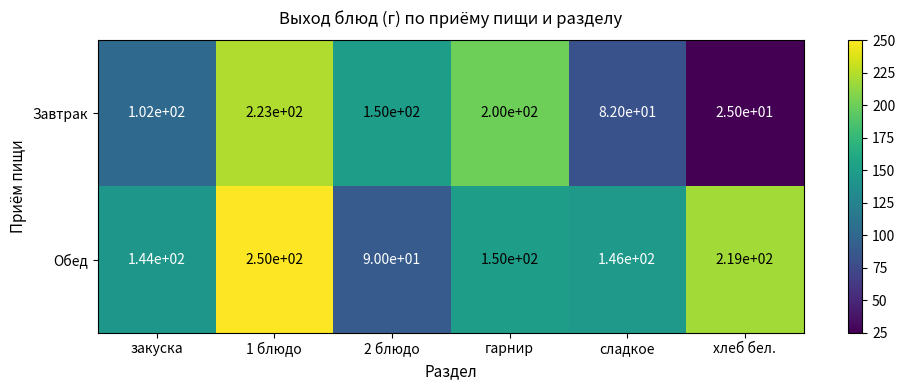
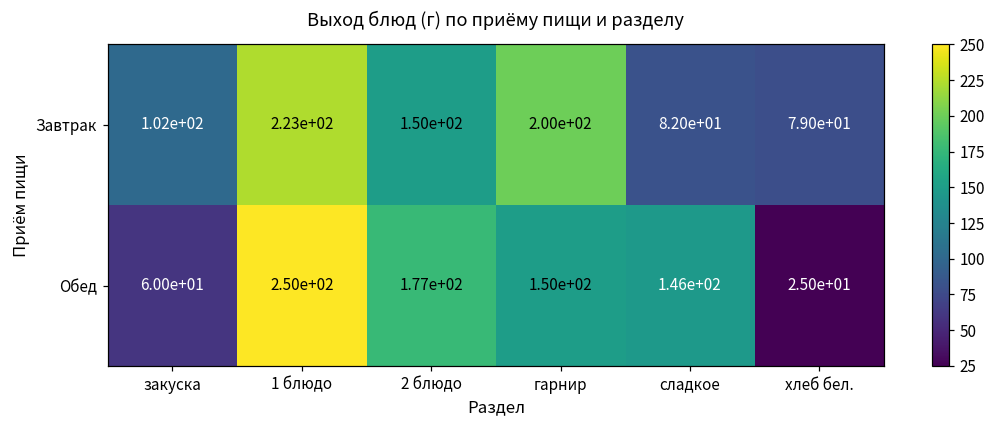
Завтрак, хлеб бел.: 2.50e+01 -> 7.90e+01
Обед, закуска: 1.44e+02 -> 6.00e+01
Обед, 2 блюдо: 9.00e+01 -> 1.77e+02
Обед, хлеб бел.: 2.19e+02 -> 2.50e+01
